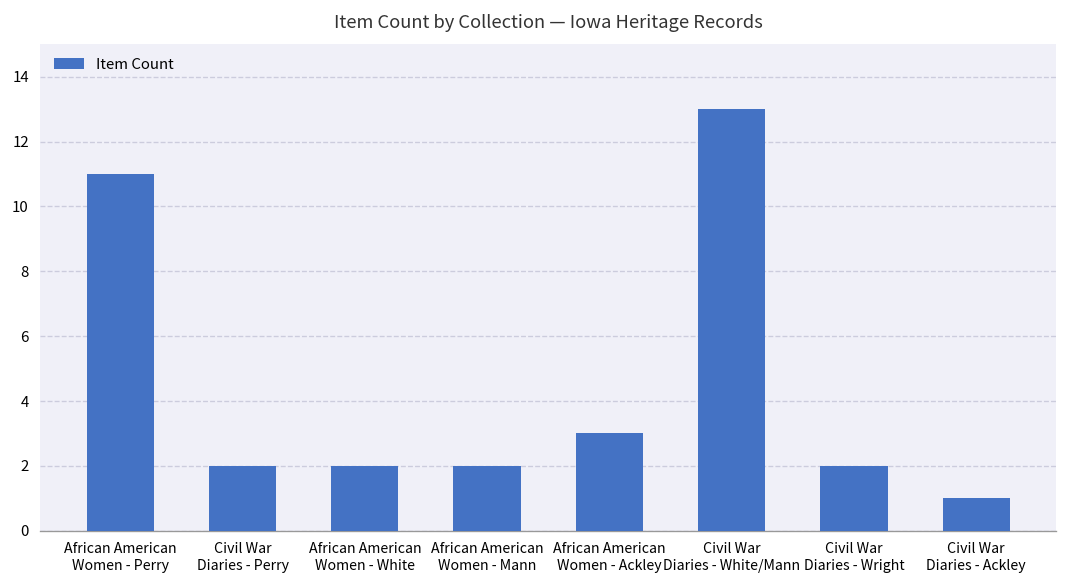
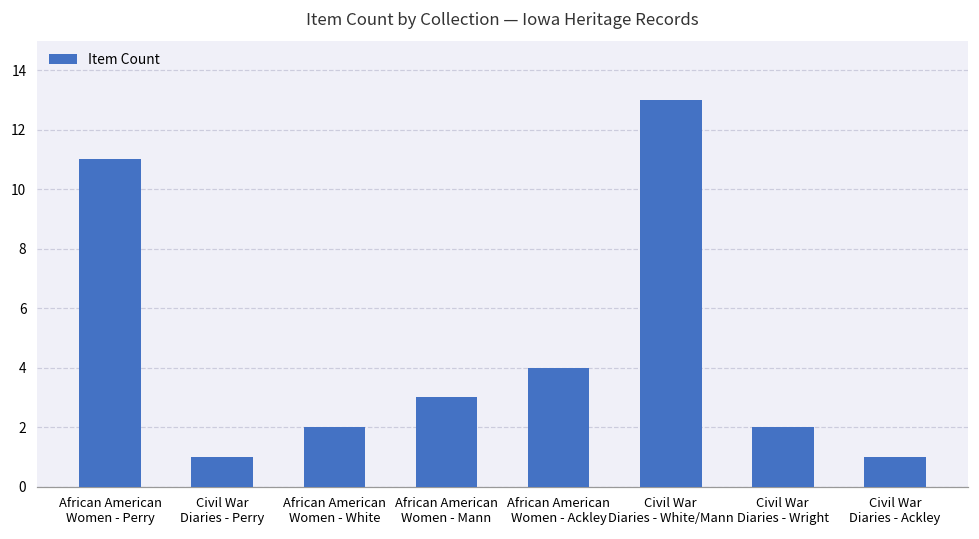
Civil War Diaries - Perry: 2 -> 1
African American Women - Mann: 2 -> 3
African American Women - Ackley: 3 -> 4
